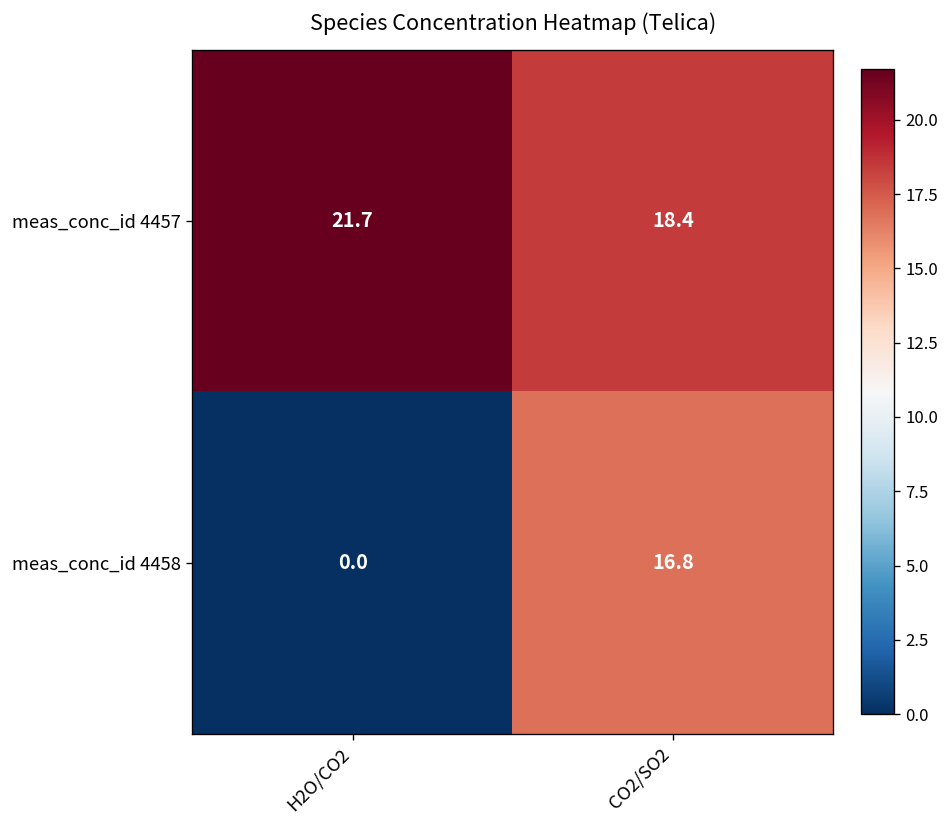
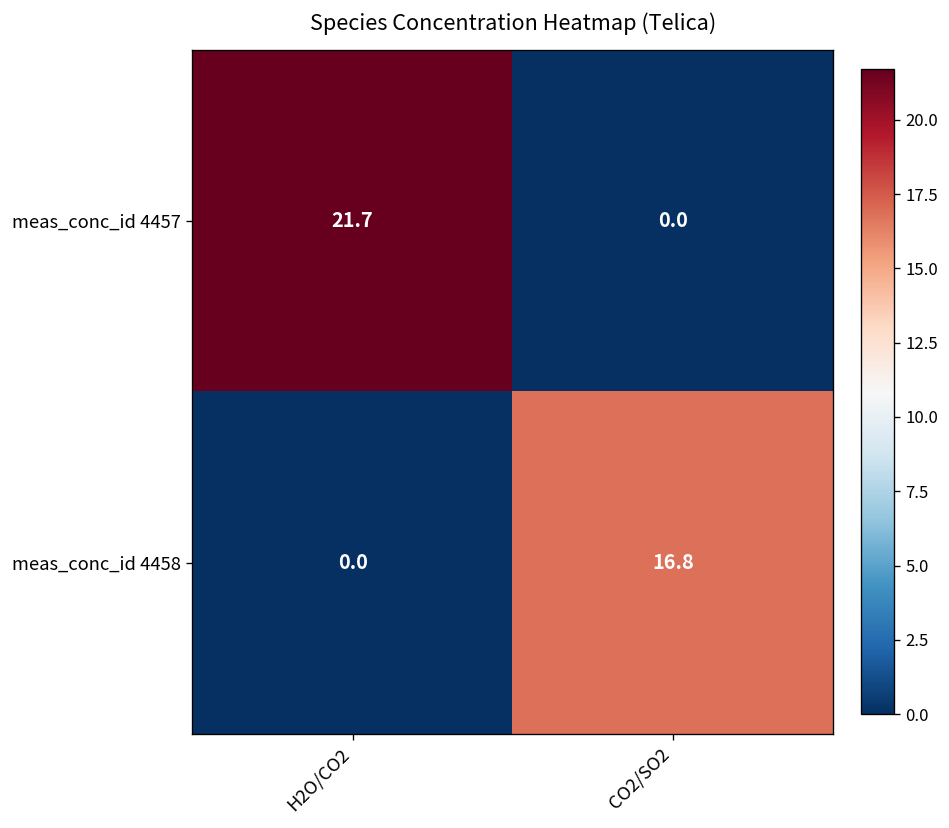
meas_conc_id 4457, CO2/SO2: 18.4 -> 0.0
